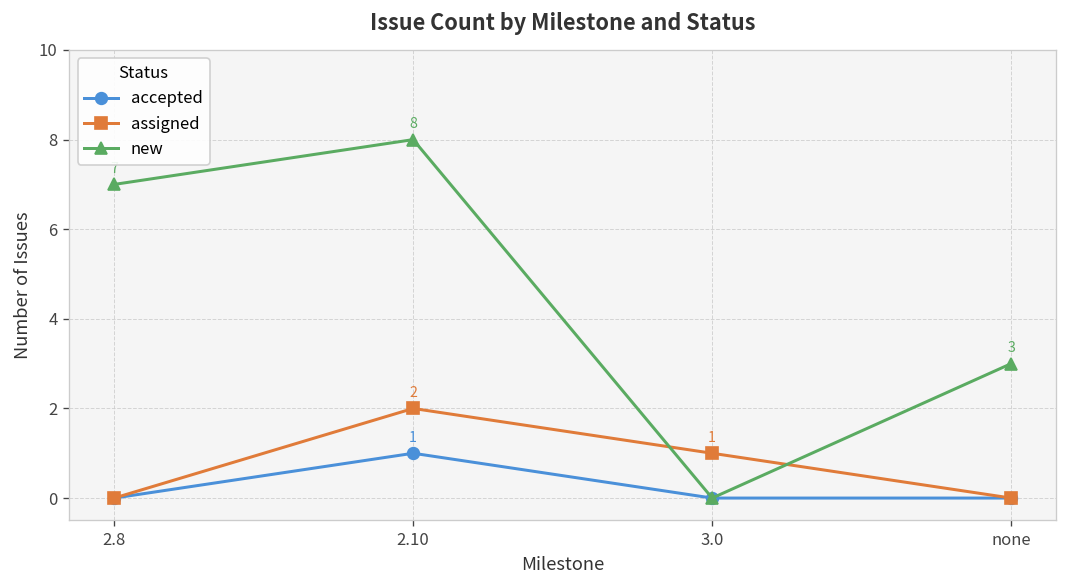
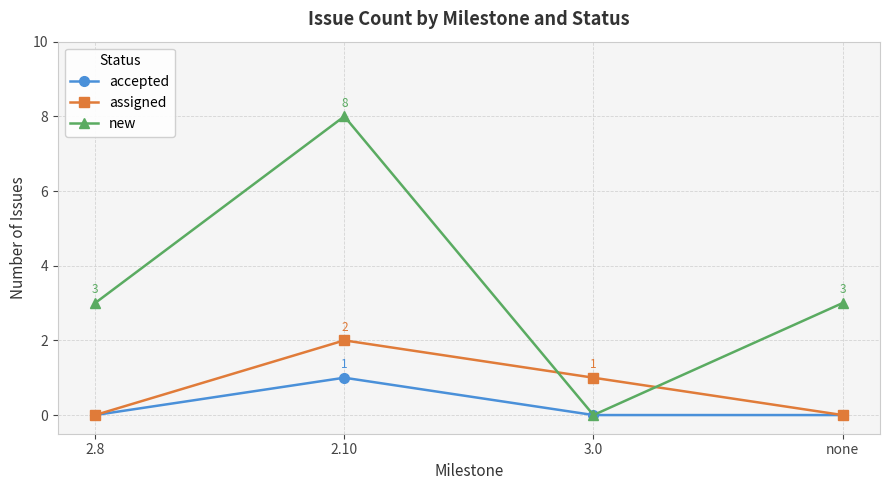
new, 2.8: 7 -> 3
